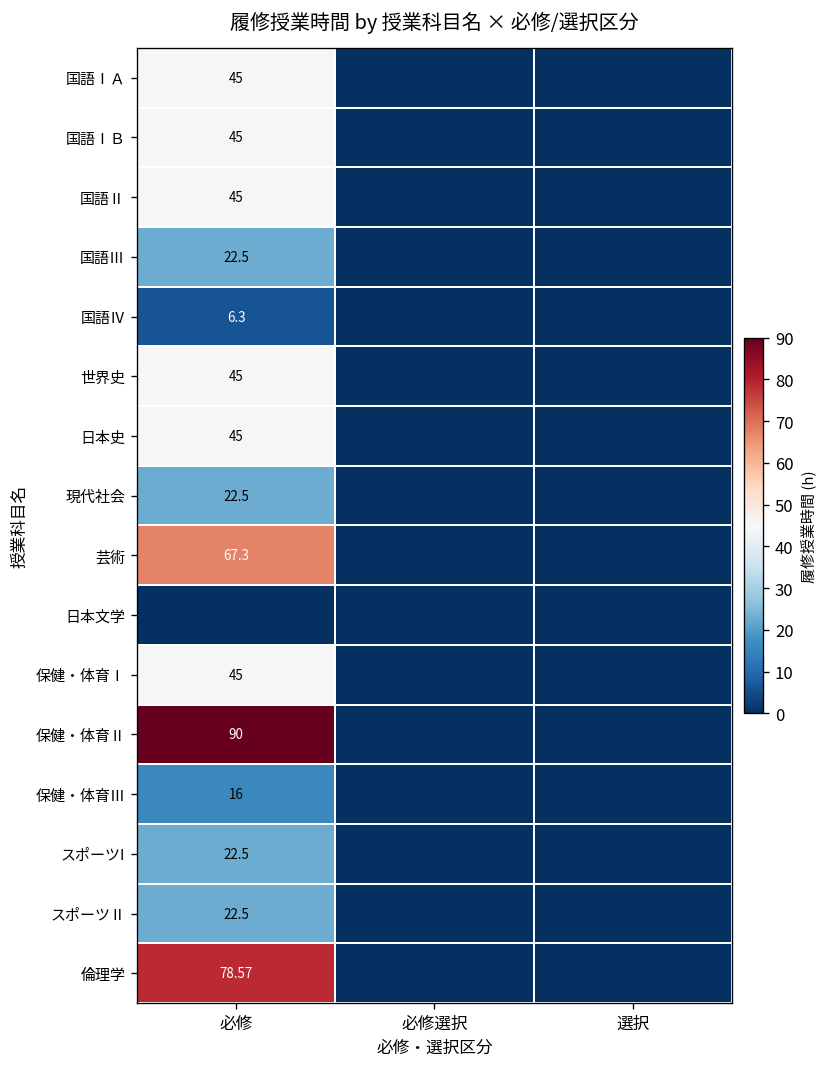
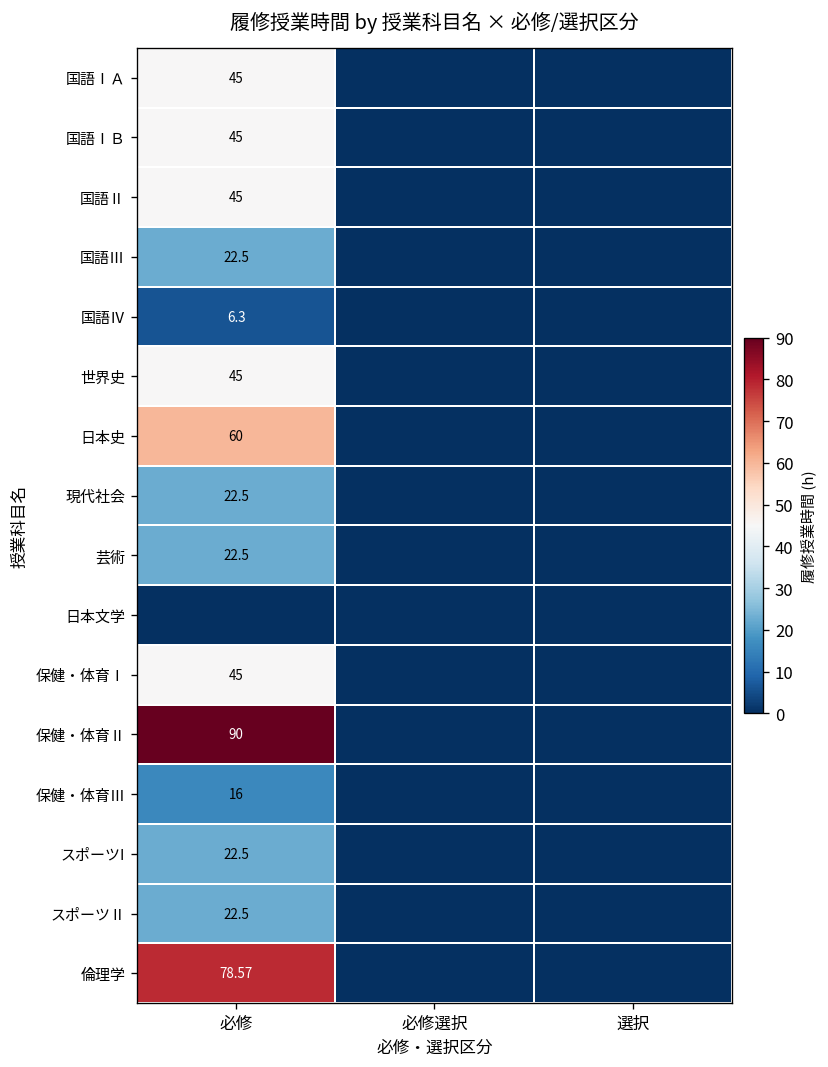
日本史, 必修: 45 -> 60
芸術, 必修: 67.3 -> 22.5
